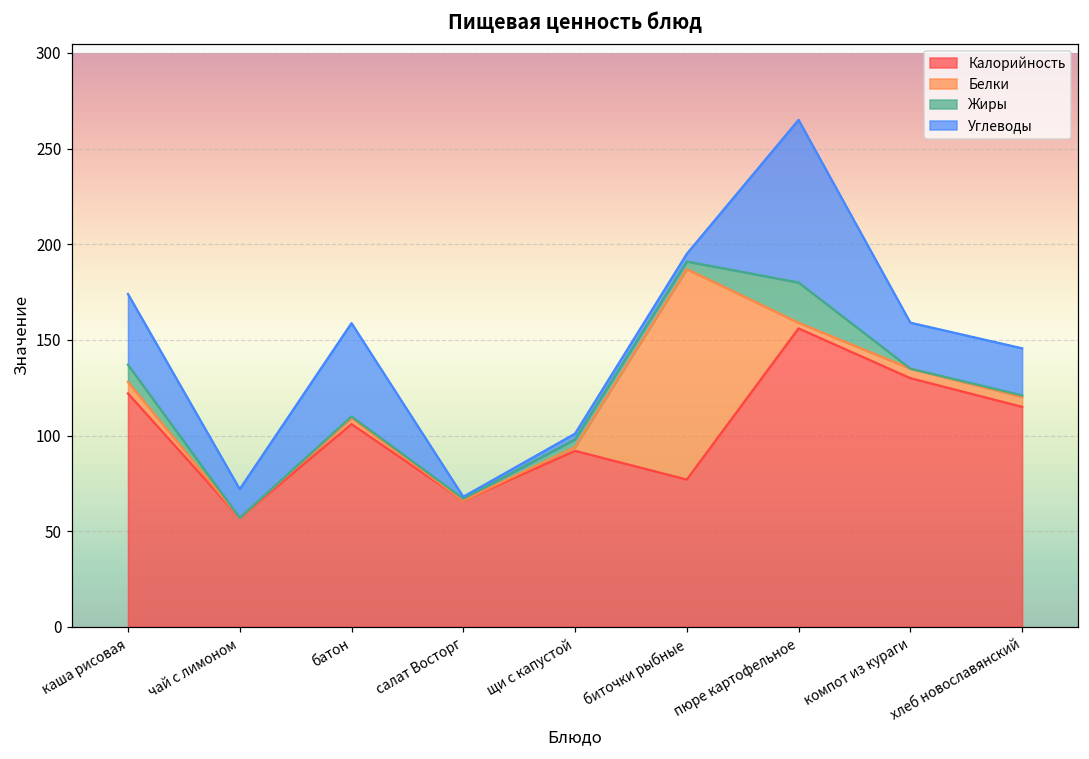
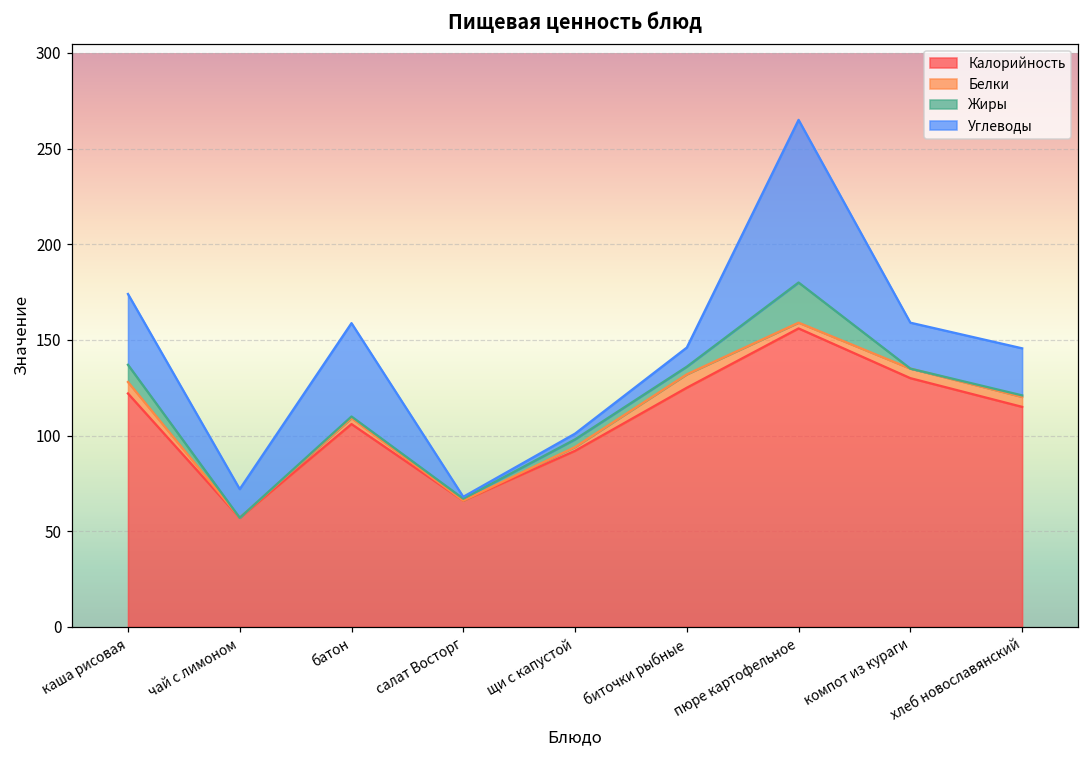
Калорийность, биточки рыбные: 77 -> 125
Белки, биточки рыбные: 110 -> 7
Углеводы, биточки рыбные: 4 -> 10
